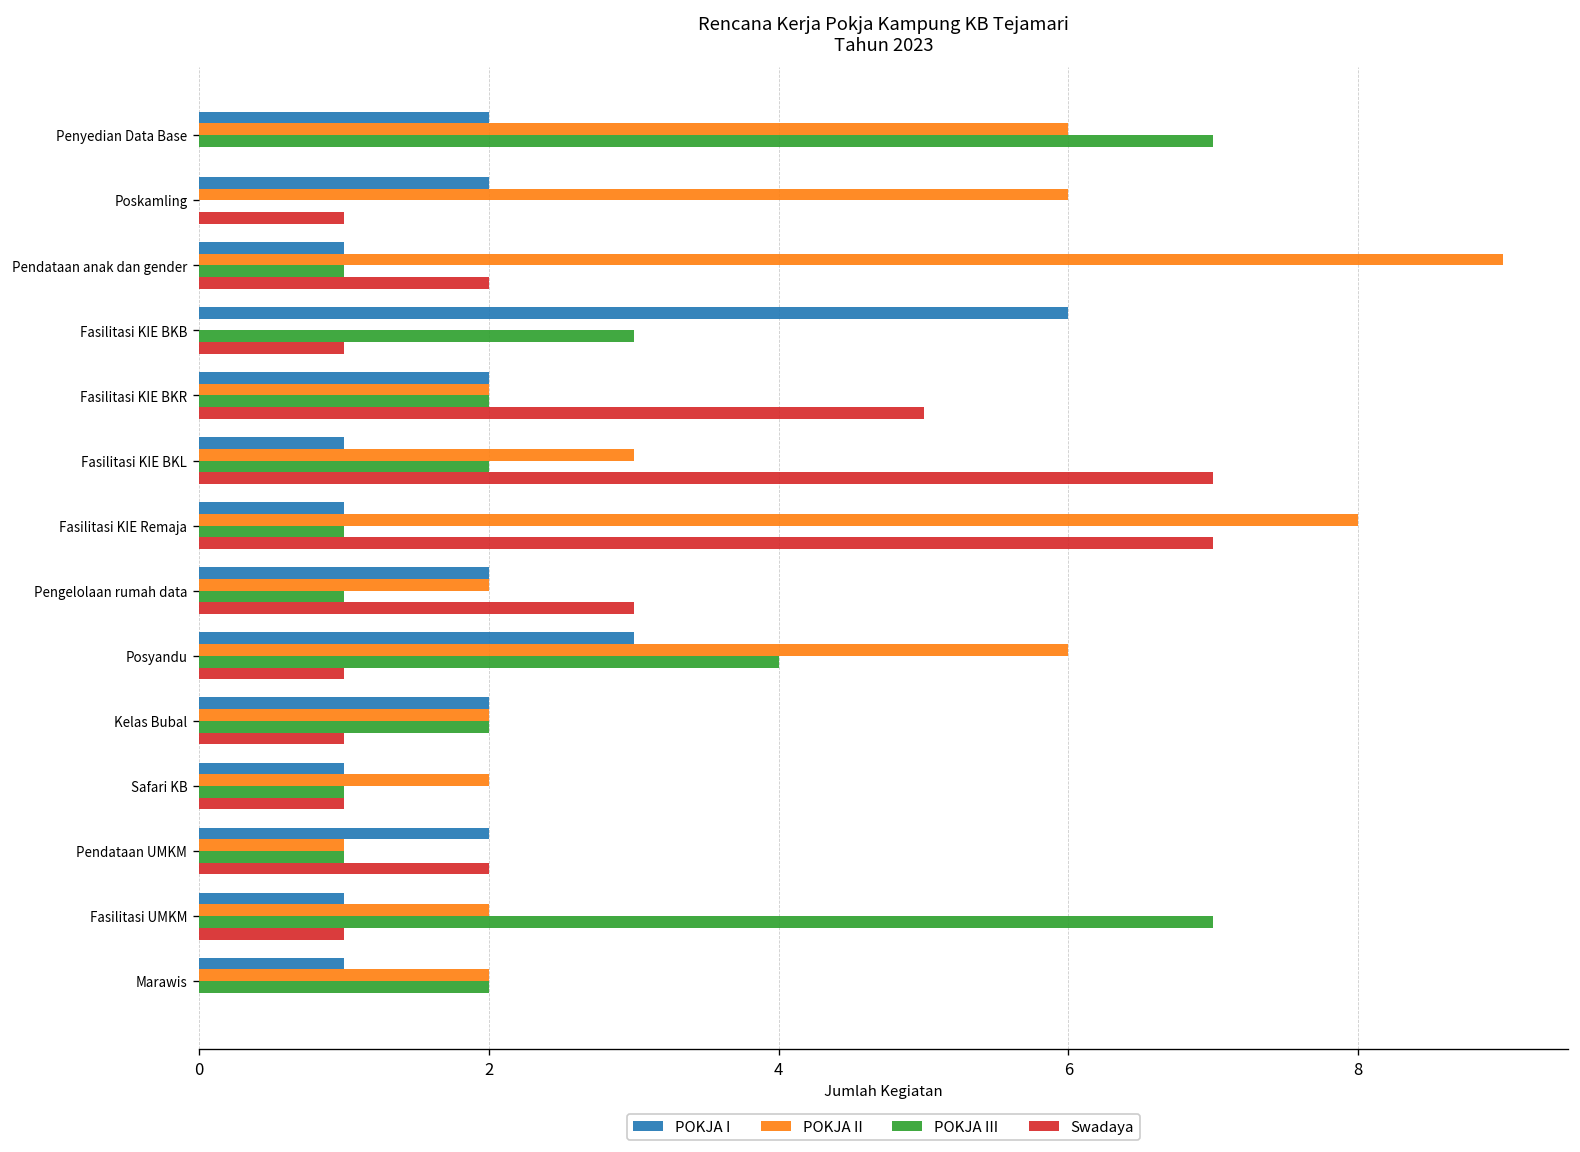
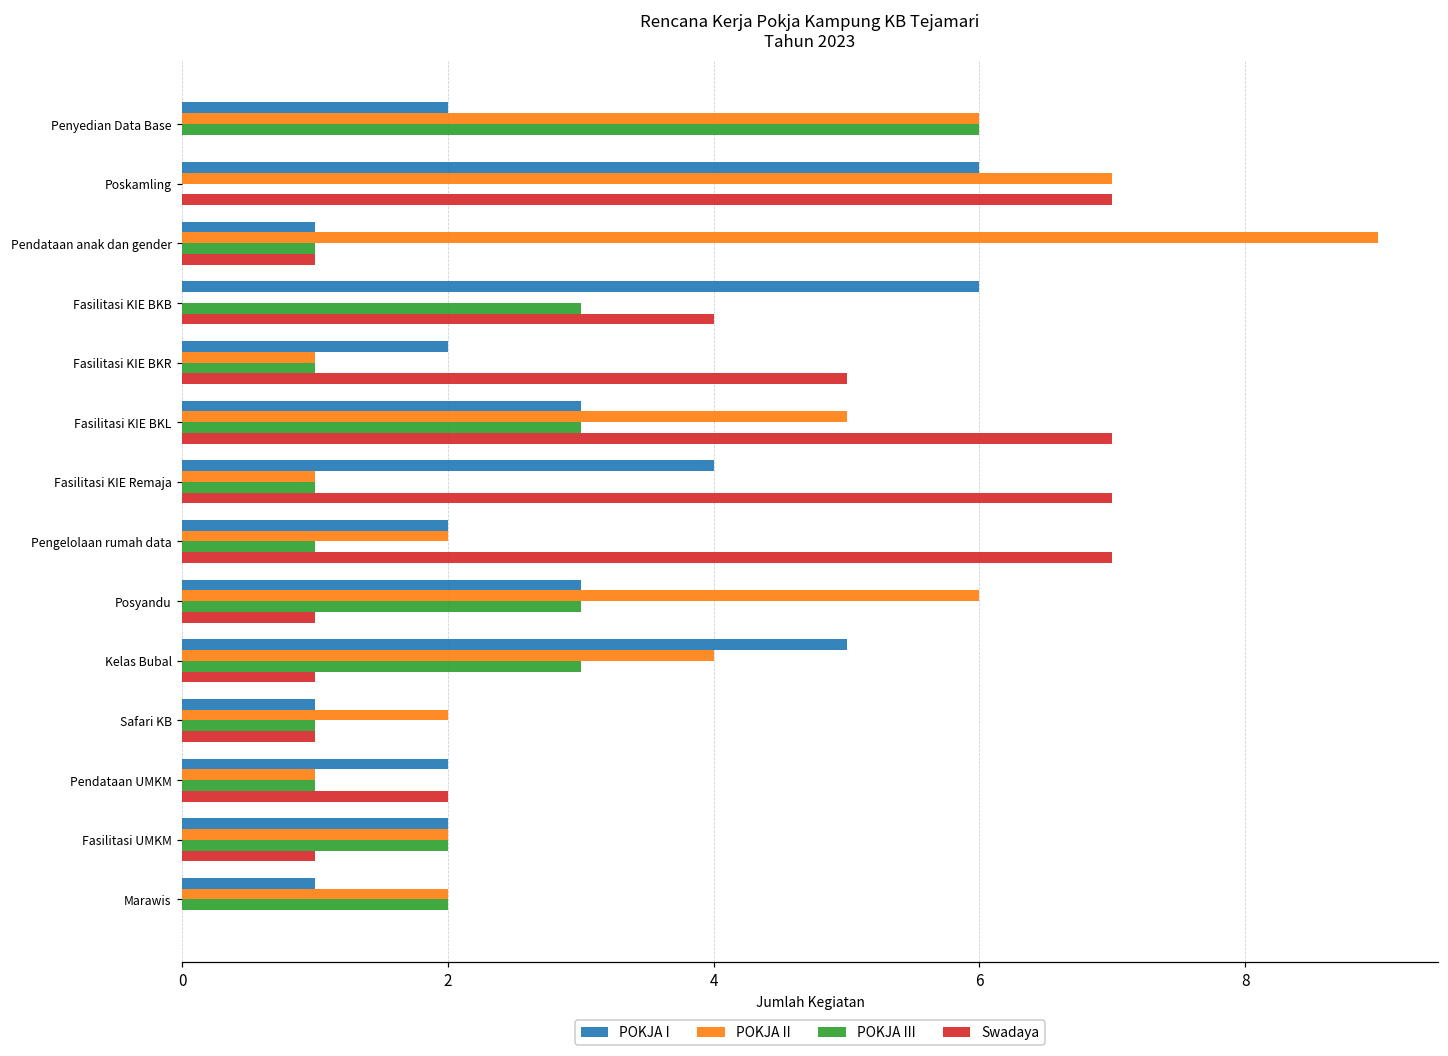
POKJA III, Penyedian Data Base: 7 -> 6
POKJA I, Poskamling: 2 -> 6
POKJA II, Poskamling: 6 -> 7
Swadaya, Poskamling: 1 -> 7
Swadaya, Pendataan anak dan gender: 2 -> 1
Swadaya, Fasilitasi KIE BKB: 1 -> 4
POKJA II, Fasilitasi KIE BKR: 2 -> 1
POKJA III, Fasilitasi KIE BKR: 2 -> 1
POKJA I, Fasilitasi KIE BKL: 1 -> 3
POKJA II, Fasilitasi KIE BKL: 3 -> 5
POKJA III, Fasilitasi KIE BKL: 2 -> 3
POKJA I, Fasilitasi KIE Remaja: 1 -> 4
POKJA II, Fasilitasi KIE Remaja: 8 -> 1
Swadaya, Pengelolaan rumah data: 3 -> 7
POKJA III, Posyandu: 4 -> 3
POKJA I, Kelas Bubal: 2 -> 5
POKJA II, Kelas Bubal: 2 -> 4
POKJA III, Kelas Bubal: 2 -> 3
POKJA I, Fasilitasi UMKM: 1 -> 2
POKJA III, Fasilitasi UMKM: 7 -> 2
